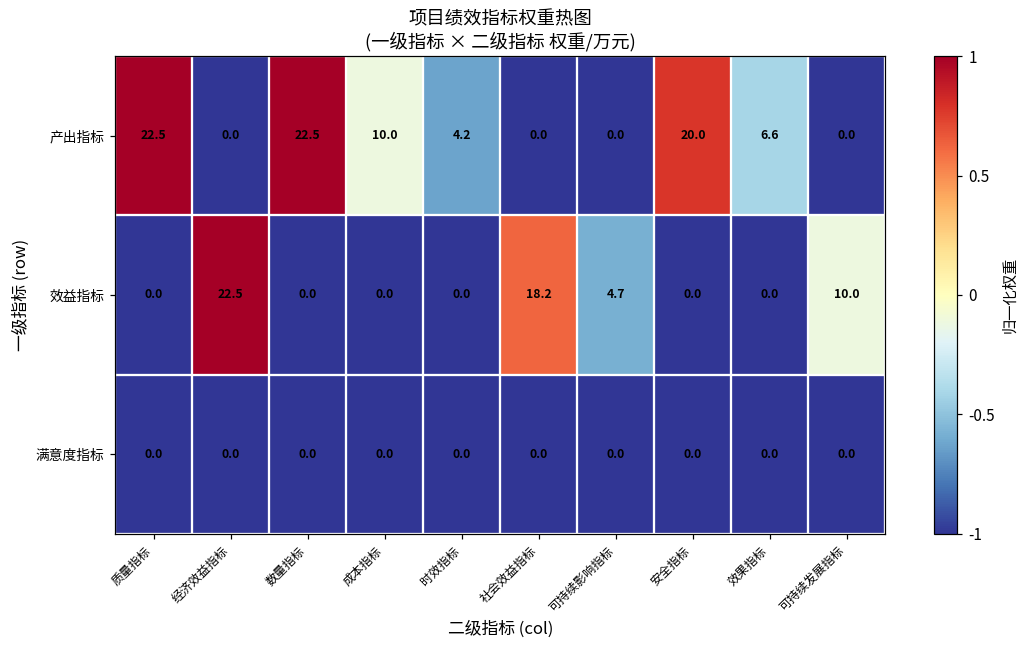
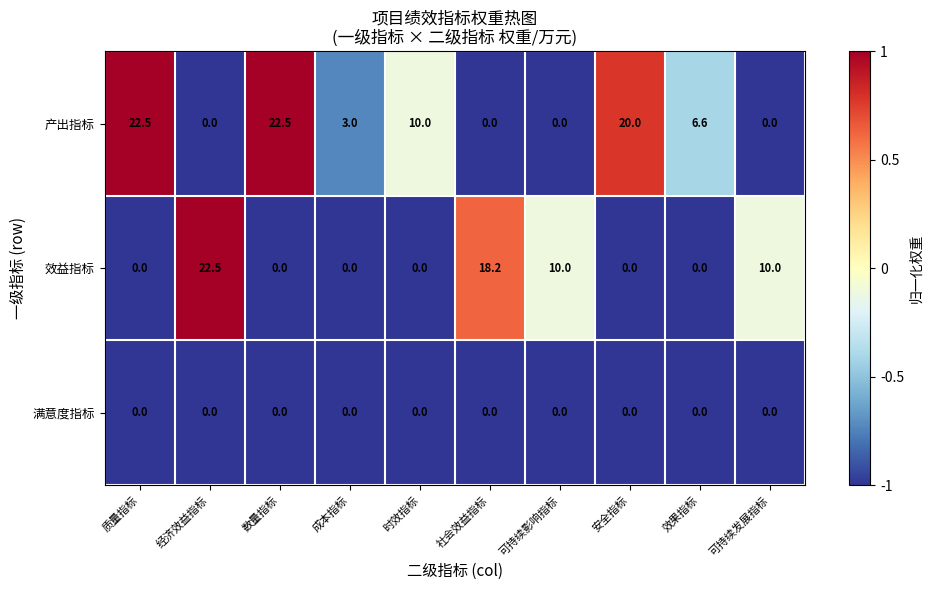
产出指标, 成本指标: 10.0 -> 3.0
产出指标, 时效指标: 4.2 -> 10.0
效益指标, 可持续影响指标: 4.7 -> 10.0
